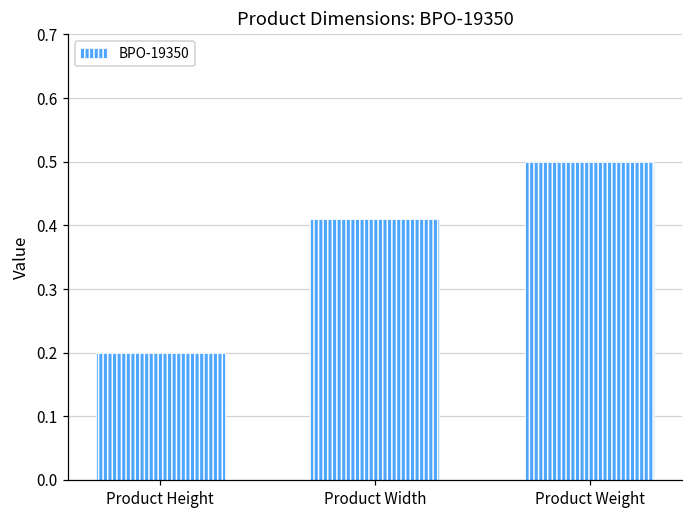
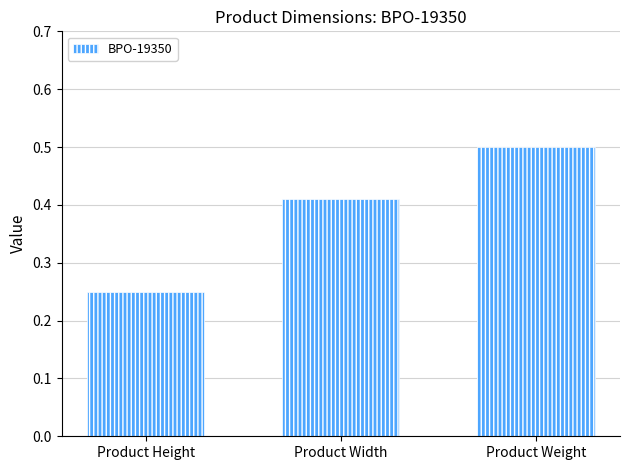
Product Height: 0.20 -> 0.25
